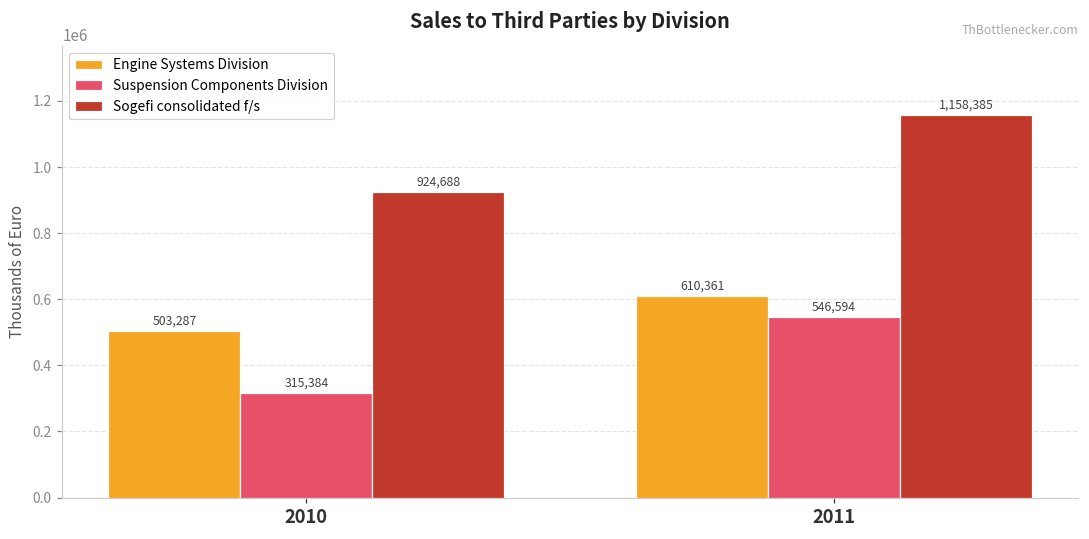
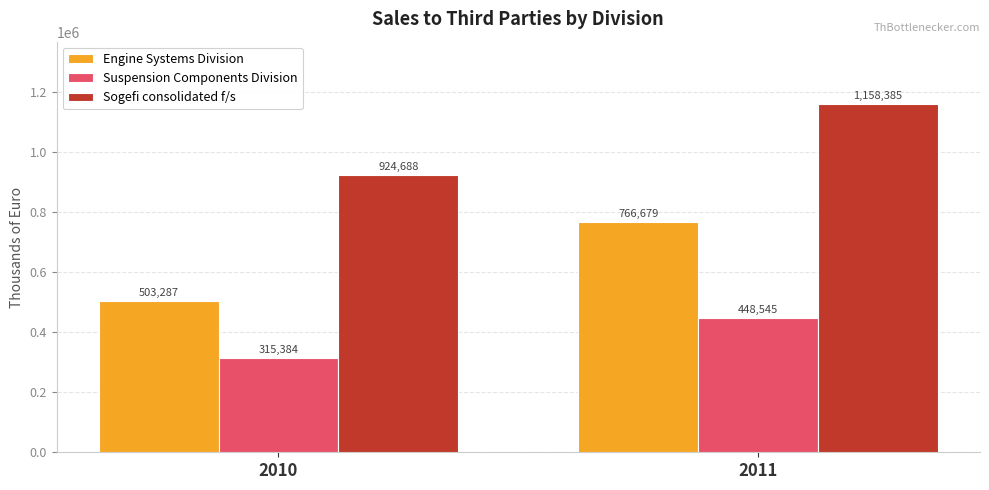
Engine Systems Division, 2011: 610,361 -> 766,679
Suspension Components Division, 2011: 546,594 -> 448,545
